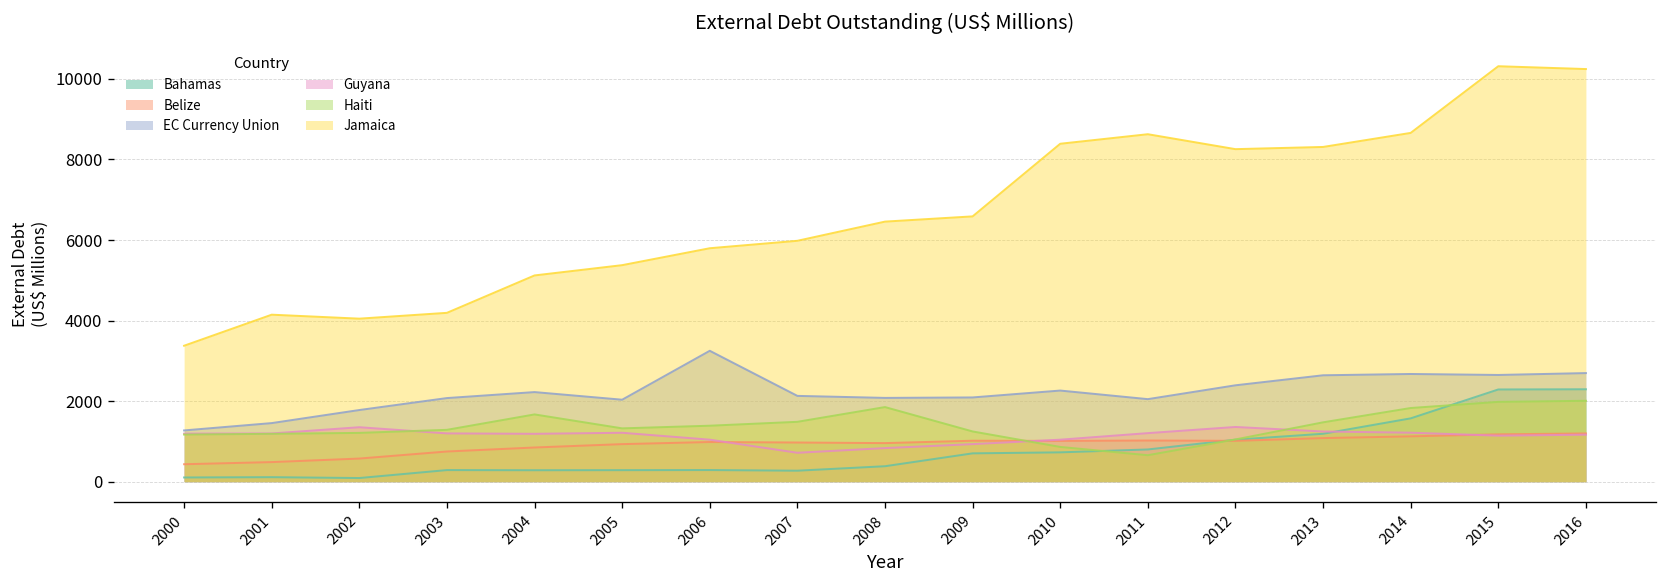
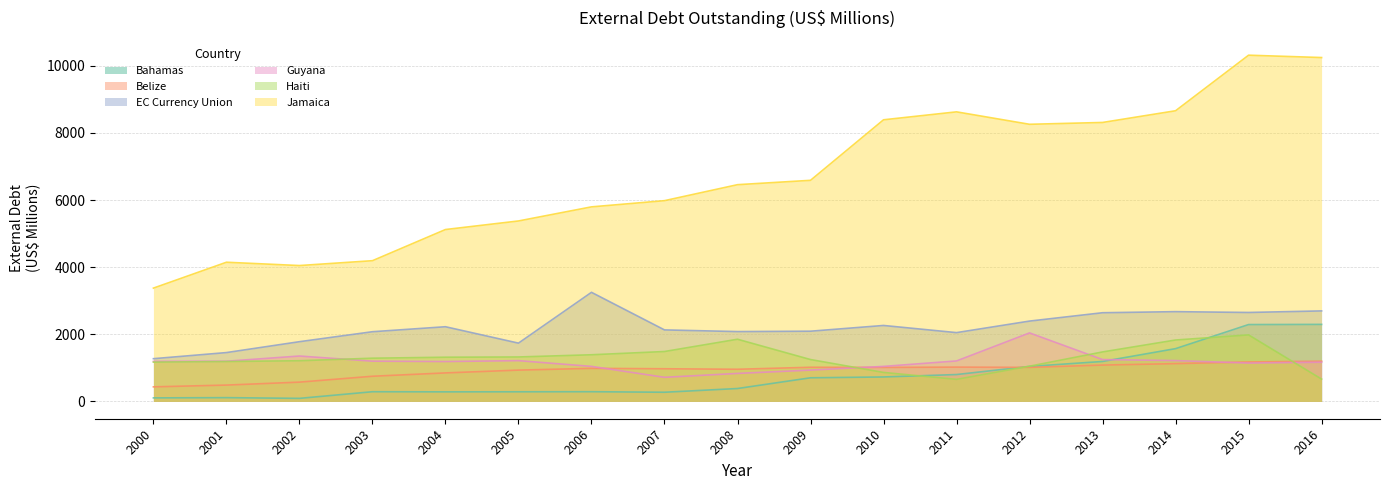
Haiti, 2004: 1700 -> 1300
EC Currency Union, 2005: 2000 -> 1700
Guyana, 2012: 1400 -> 2000
Haiti, 2016: 2000 -> 700
